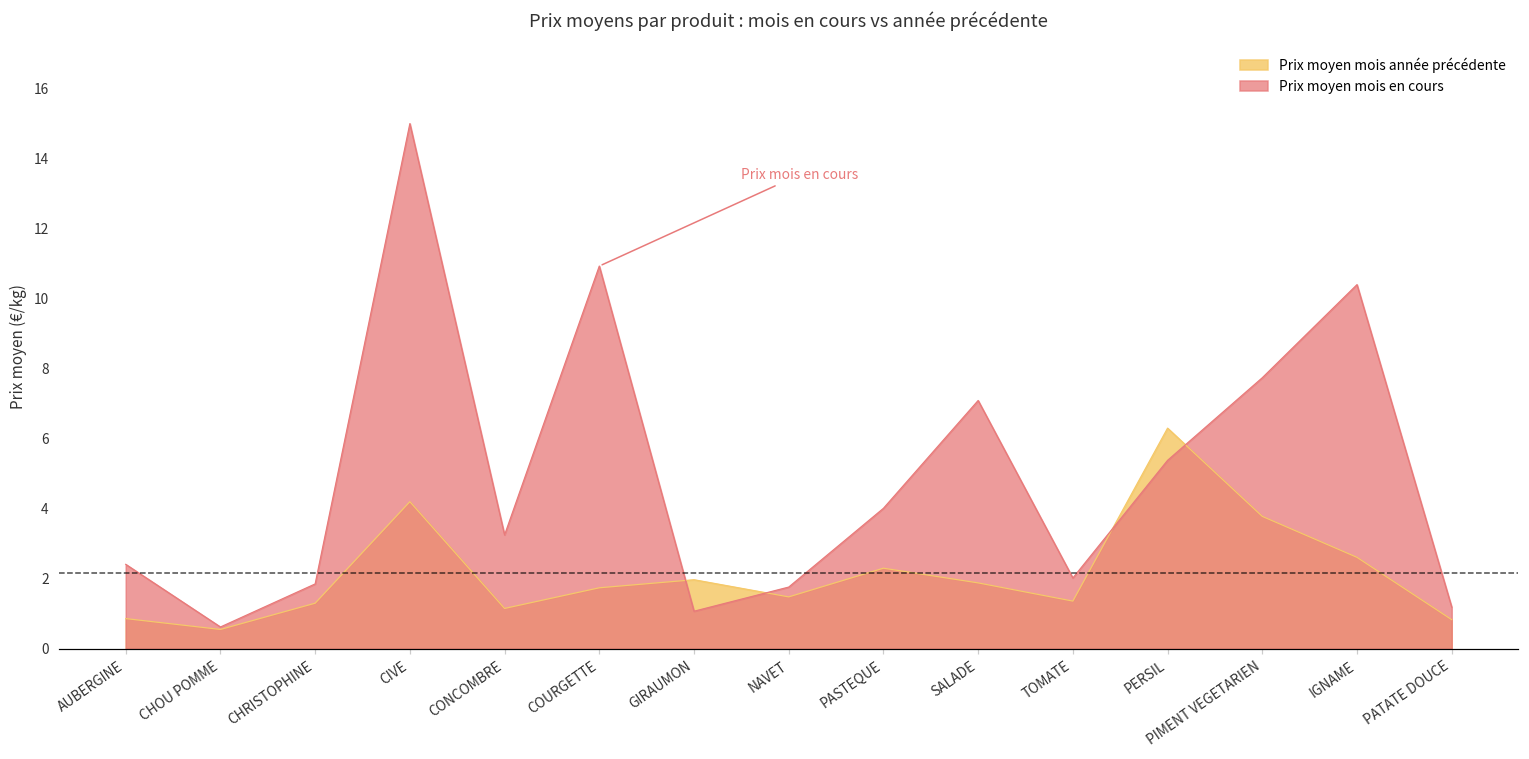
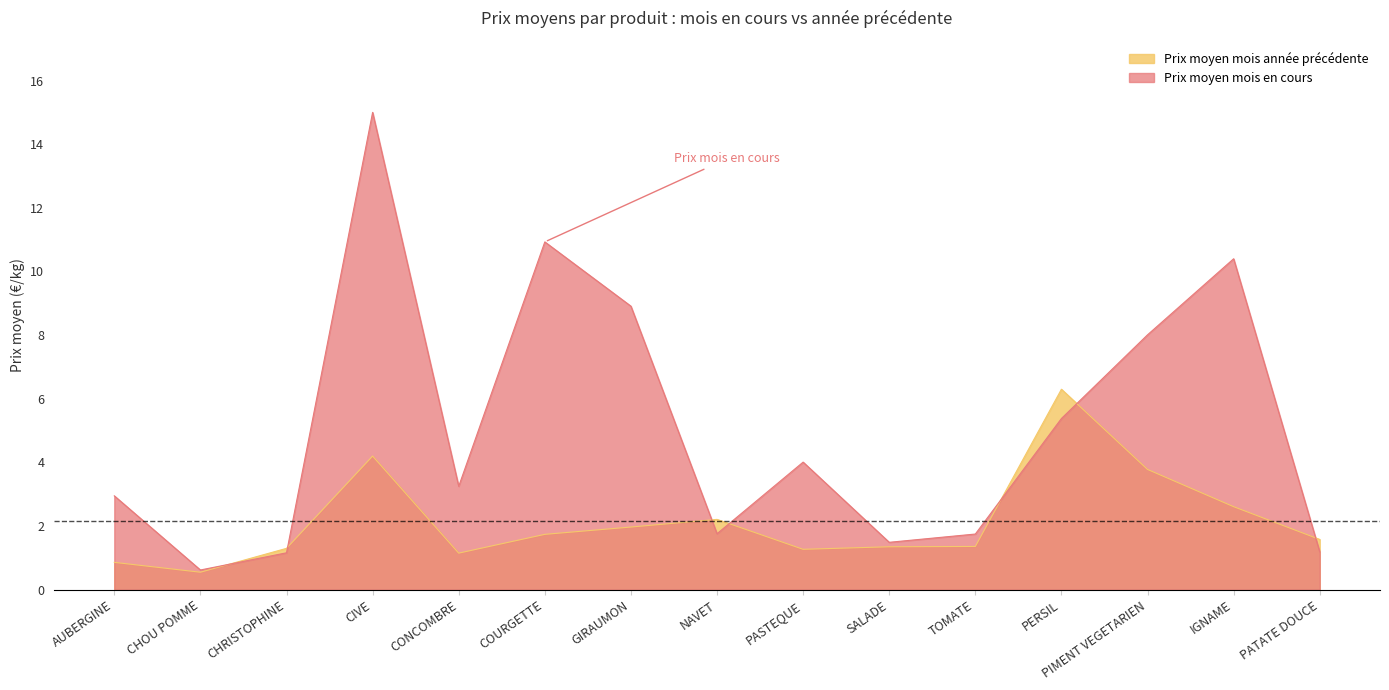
Prix moyen mois en cours, AUBERGINE: 2.4 -> 3.0
Prix moyen mois en cours, CHRISTOPHINE: 1.9 -> 1.2
Prix moyen mois en cours, GIRAUMON: 1.1 -> 8.9
Prix moyen mois année précédente, NAVET: 1.5 -> 2.2
Prix moyen mois année précédente, PASTEQUE: 2.3 -> 1.3
Prix moyen mois année précédente, SALADE: 1.9 -> 1.4
Prix moyen mois en cours, SALADE: 7.1 -> 1.5
Prix moyen mois en cours, TOMATE: 2.0 -> 1.8
Prix moyen mois en cours, PIMENT VEGETARIEN: 7.7 -> 8.0
Prix moyen mois année précédente, PATATE DOUCE: 0.8 -> 1.6
